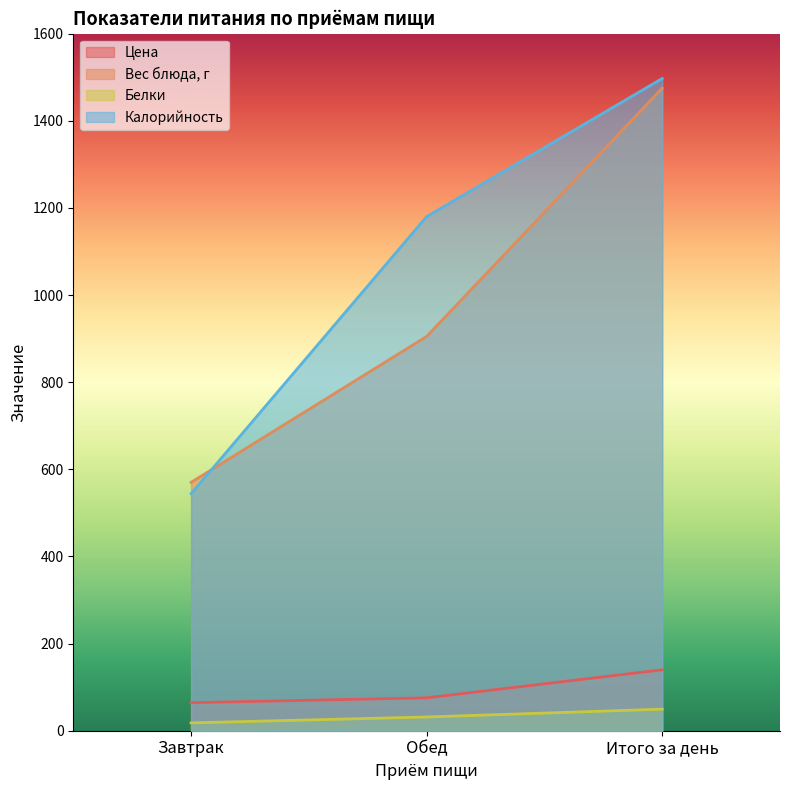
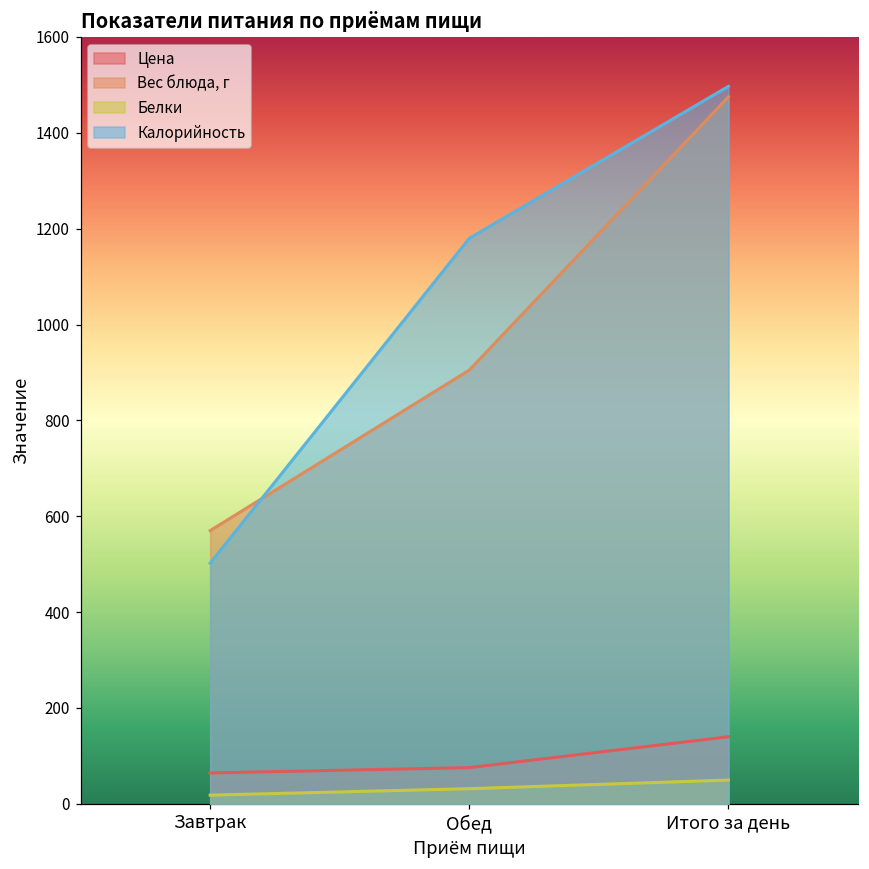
Калорийность, Завтрак: 540 -> 500
